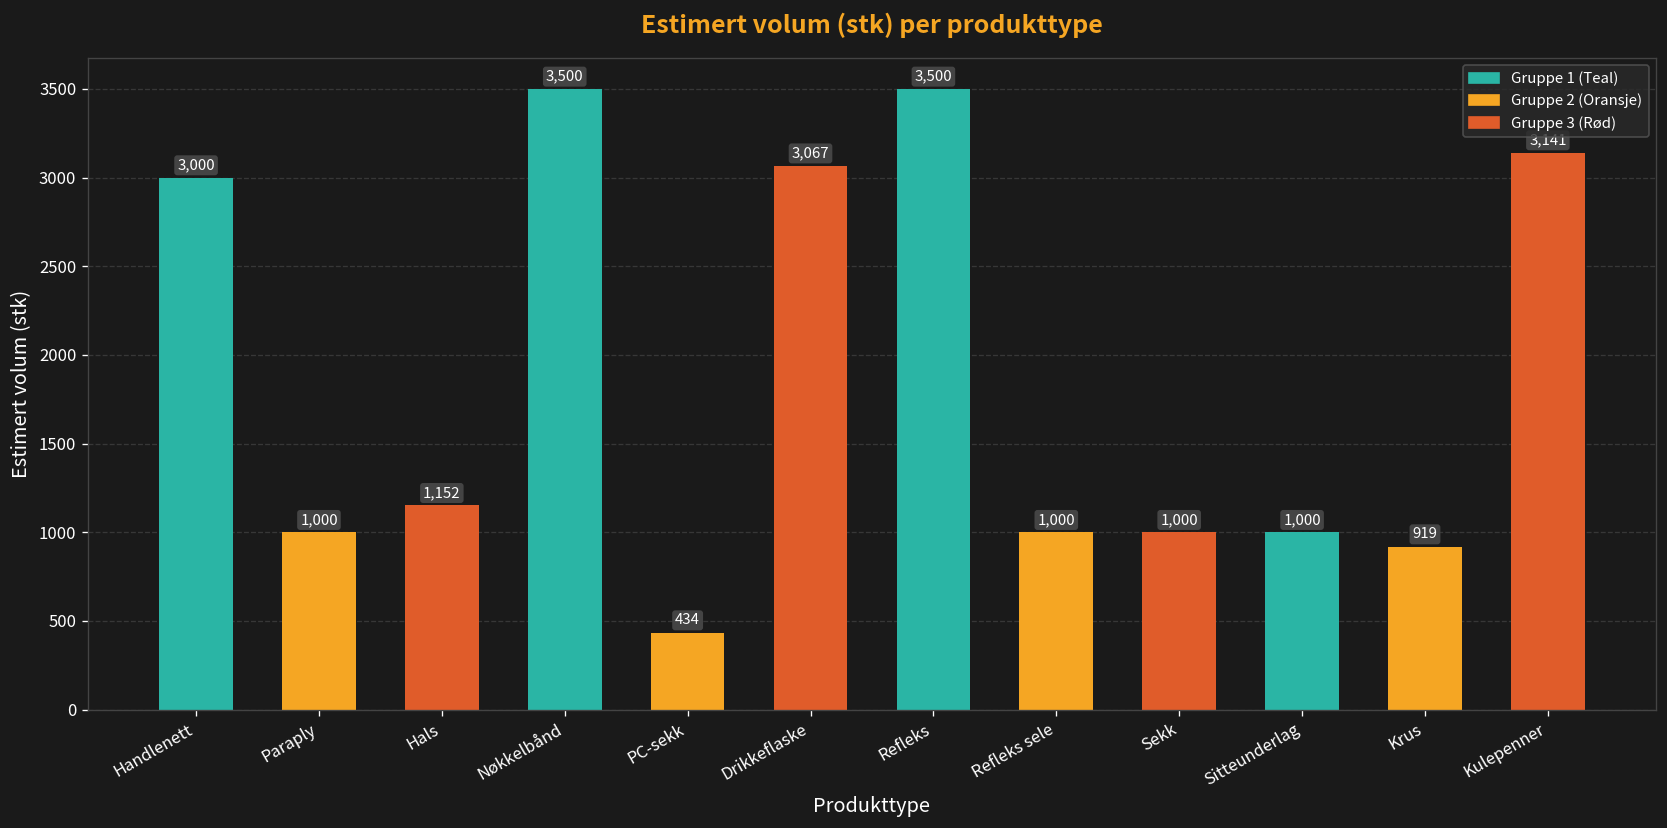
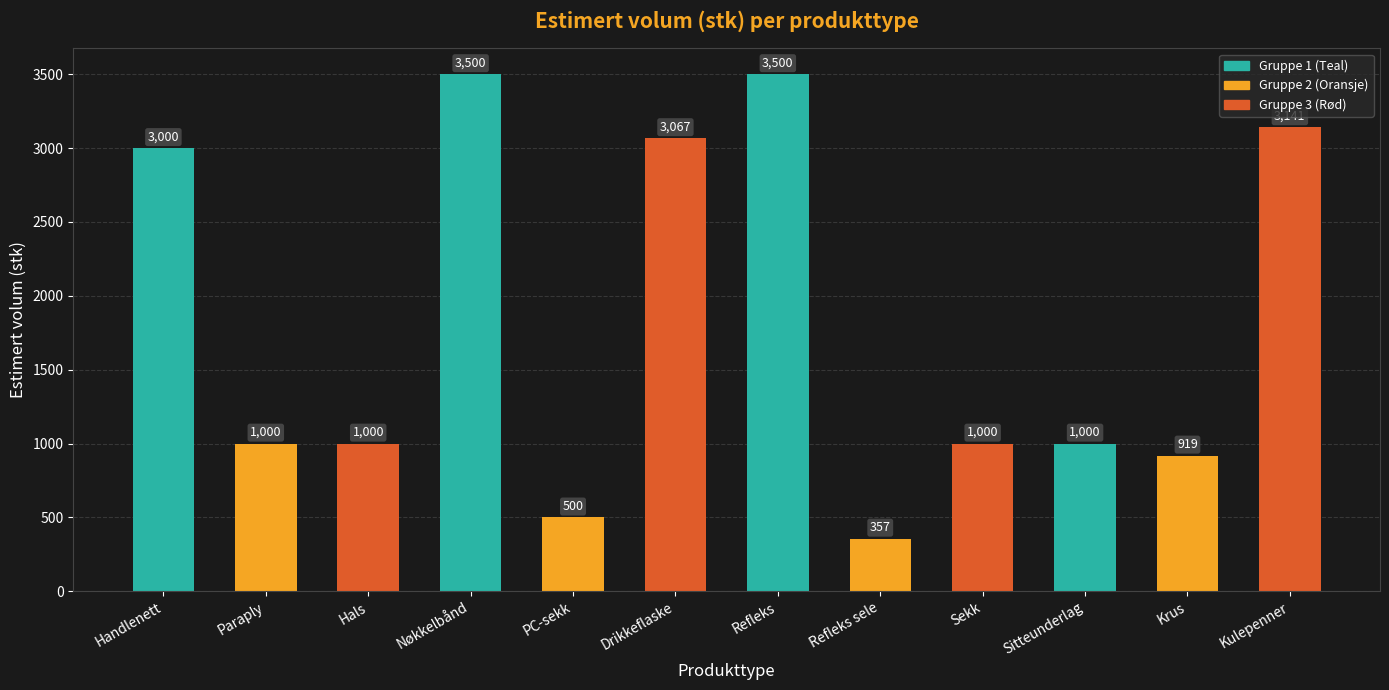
Hals: 1,152 -> 1,000
PC-sekk: 434 -> 500
Refleks sele: 1,000 -> 357
